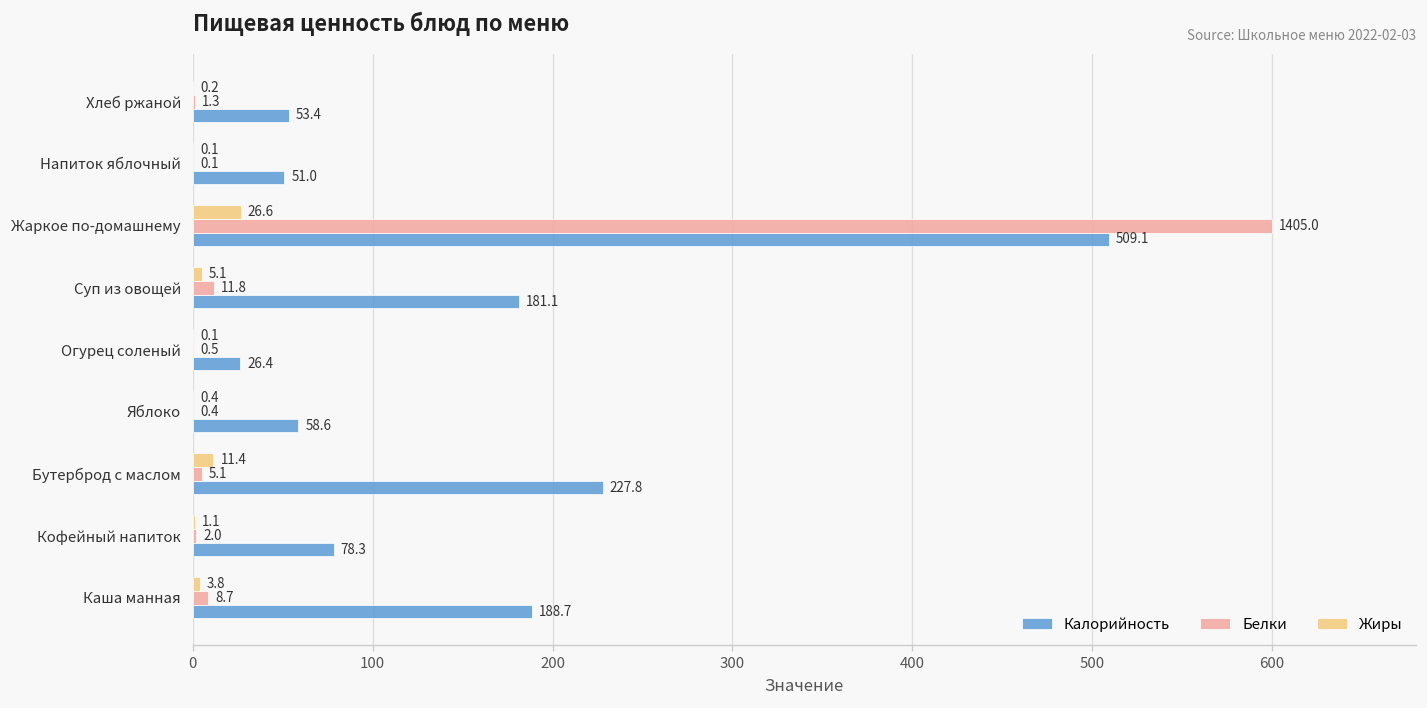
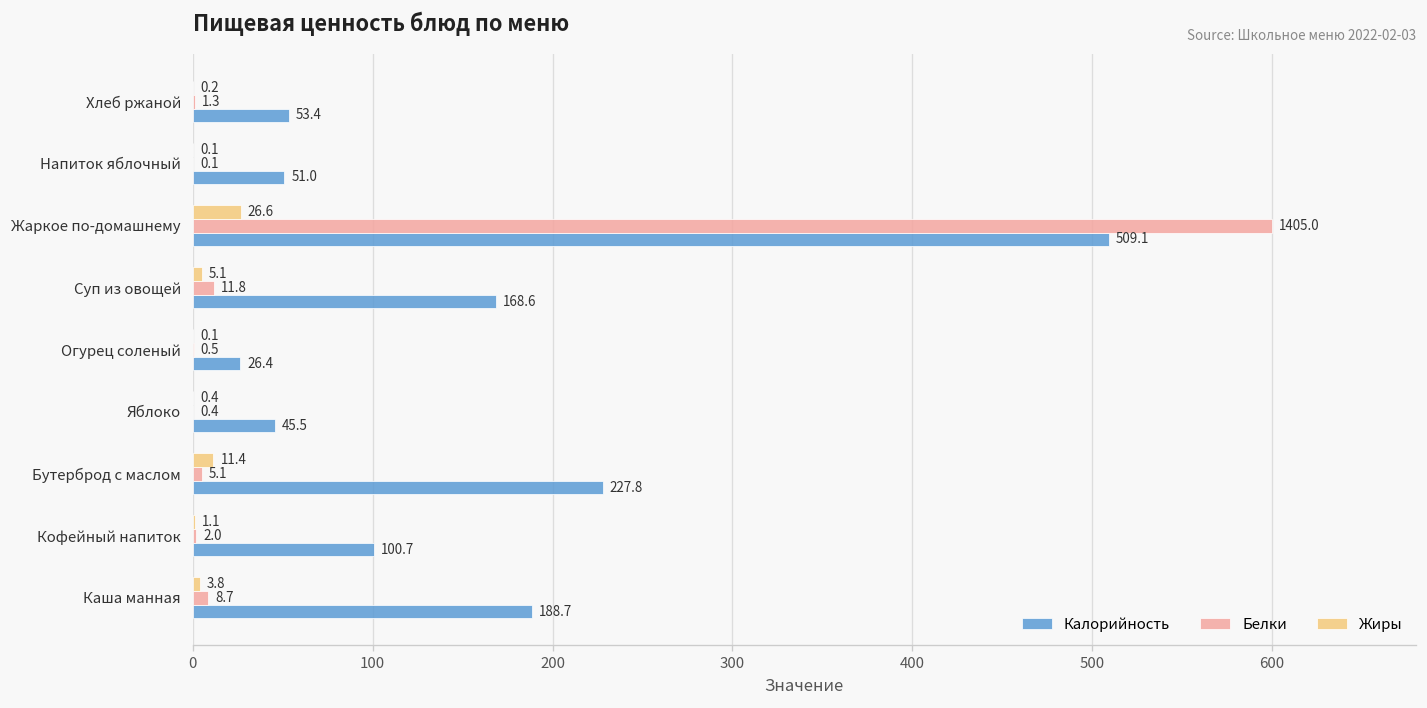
Калорийность, Суп из овощей: 181.1 -> 168.6
Калорийность, Яблоко: 58.6 -> 45.5
Калорийность, Кофейный напиток: 78.3 -> 100.7
